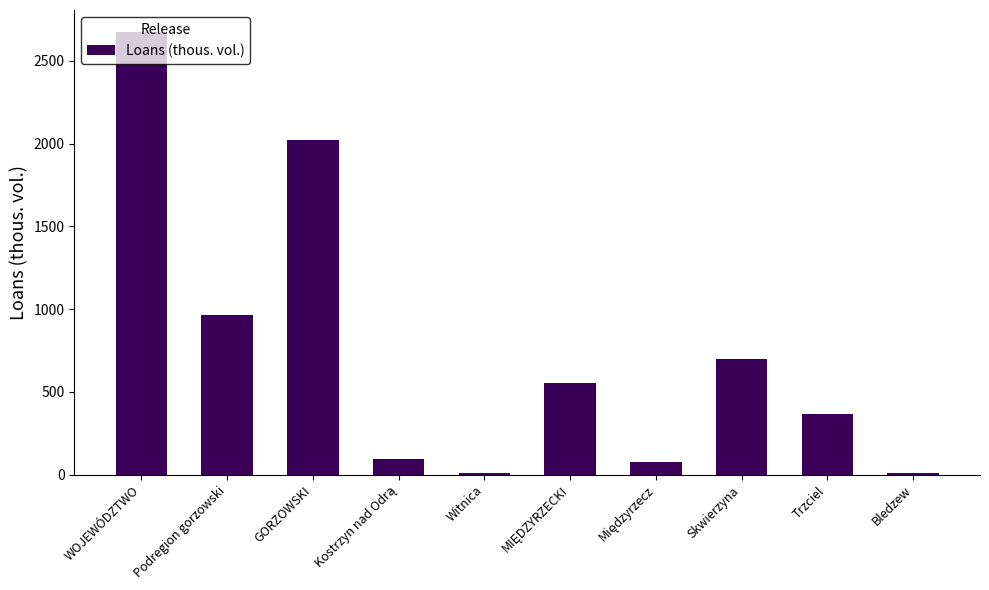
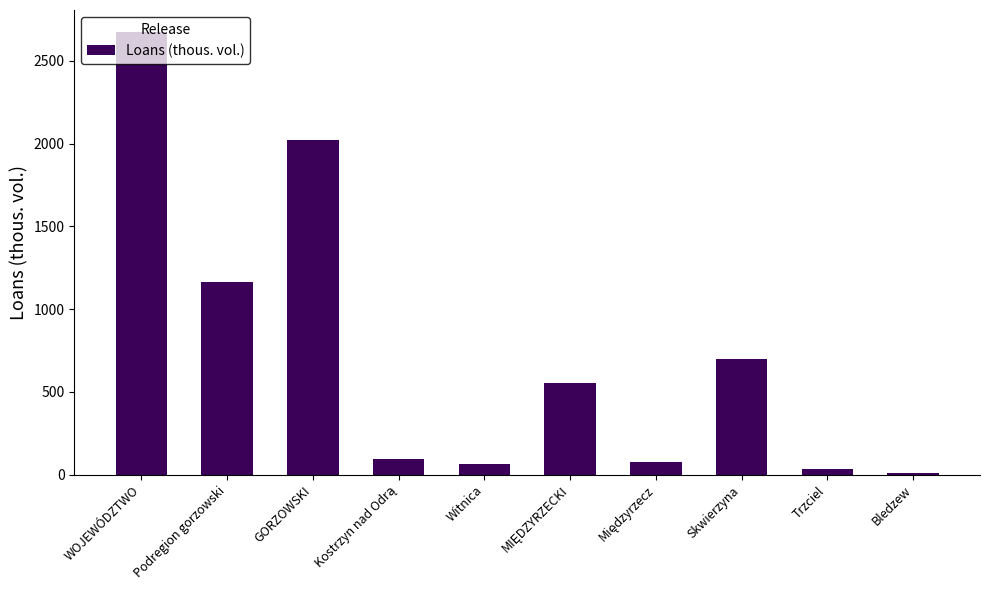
Podregion gorzowski: 970 -> 1160
Witnica: 10 -> 60
Trzciel: 370 -> 40
